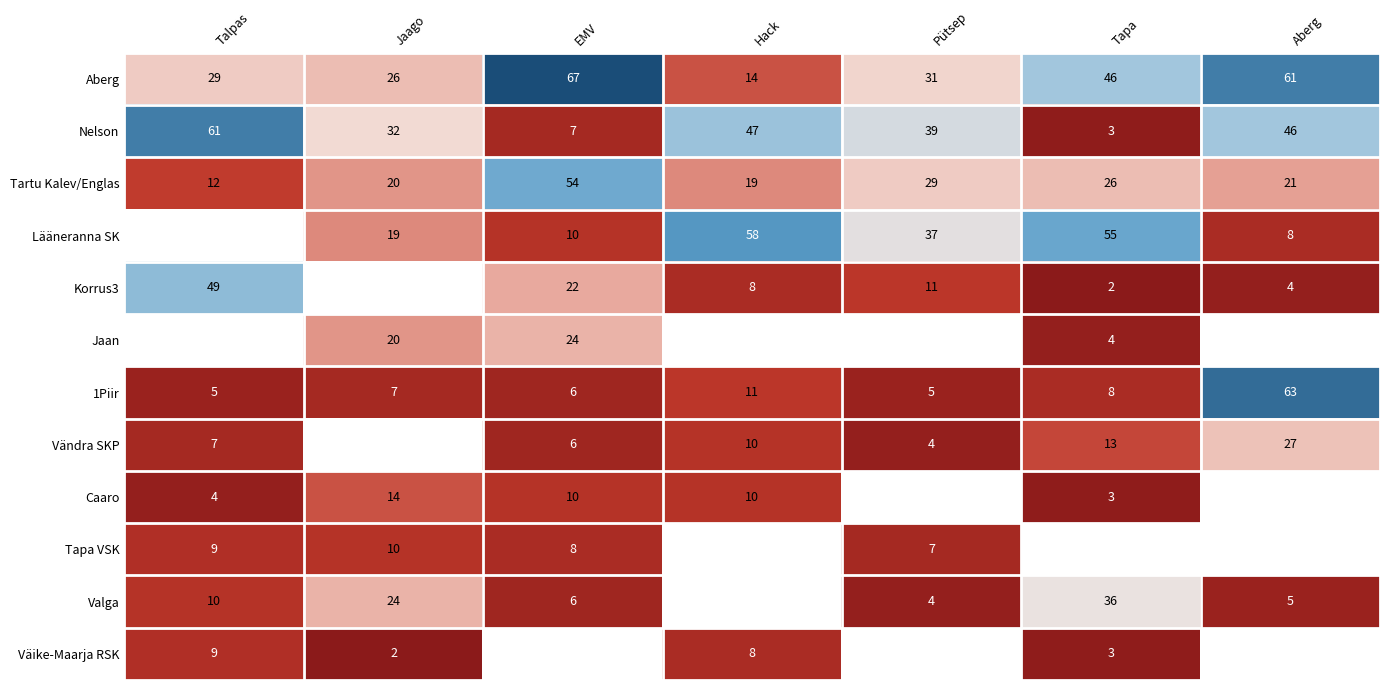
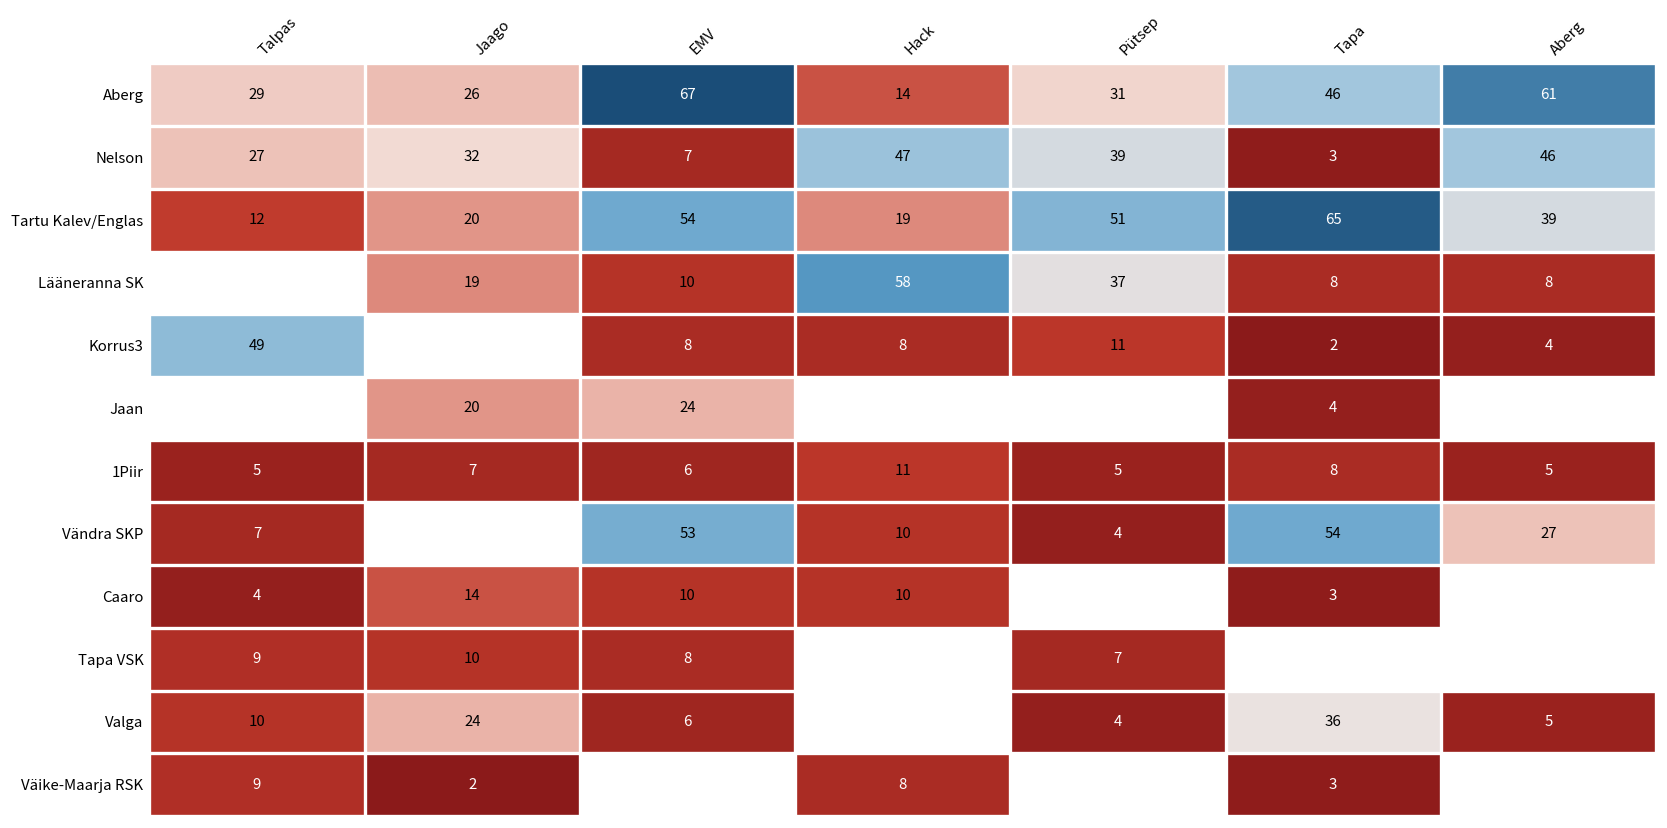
Nelson, Talpas: 61 -> 27
Tartu Kalev/Englas, Pütsep: 29 -> 51
Tartu Kalev/Englas, Tapa: 26 -> 65
Tartu Kalev/Englas, Aberg: 21 -> 39
Lääneranna SK, Tapa: 55 -> 8
Korrus3, EMV: 22 -> 8
1Piir, Aberg: 63 -> 5
Vändra SKP, EMV: 6 -> 53
Vändra SKP, Tapa: 13 -> 54
